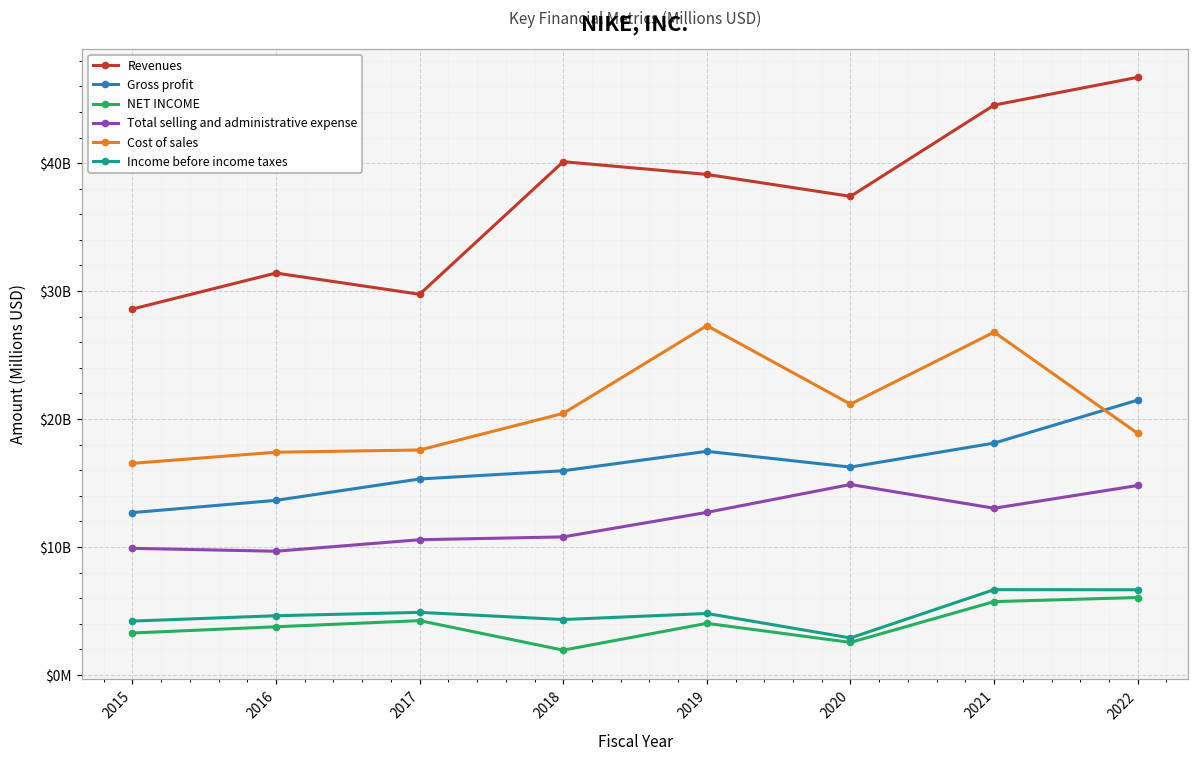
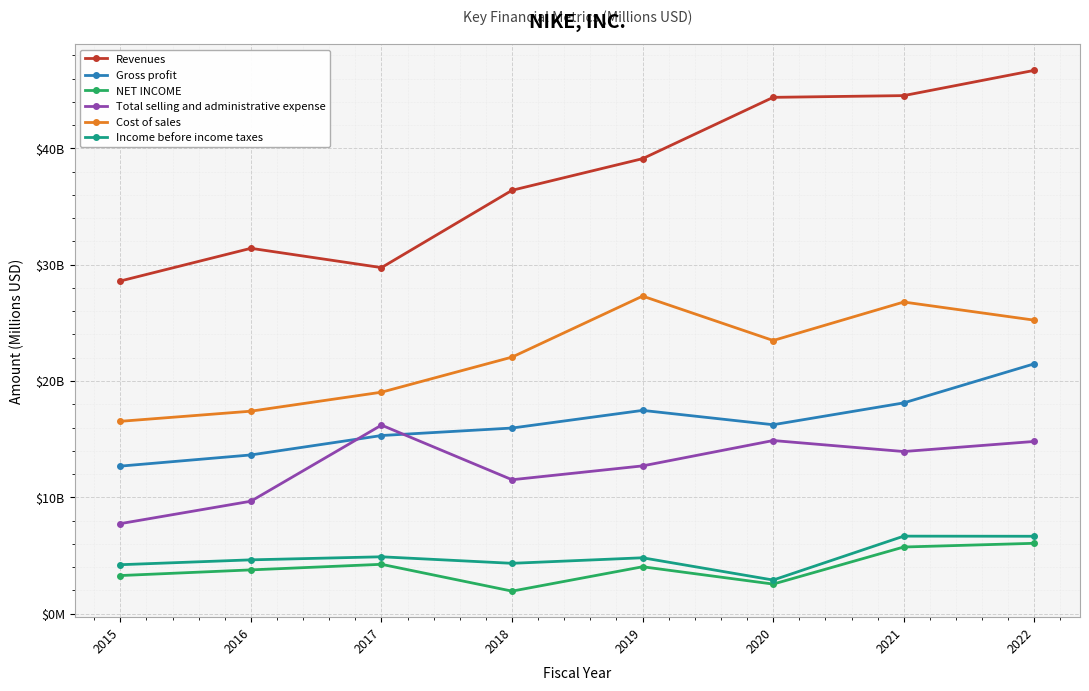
Total selling and administrative expense, 2015: $9900000000 -> $7700000000
Total selling and administrative expense, 2017: $10600000000 -> $16200000000
Cost of sales, 2017: $17600000000 -> $19000000000
Revenues, 2018: $40100000000 -> $36400000000
Total selling and administrative expense, 2018: $10800000000 -> $11500000000
Cost of sales, 2018: $20400000000 -> $22100000000
Revenues, 2020: $37400000000 -> $44400000000
Cost of sales, 2020: $21200000000 -> $23500000000
Total selling and administrative expense, 2021: $13000000000 -> $13900000000
Cost of sales, 2022: $18900000000 -> $25200000000
